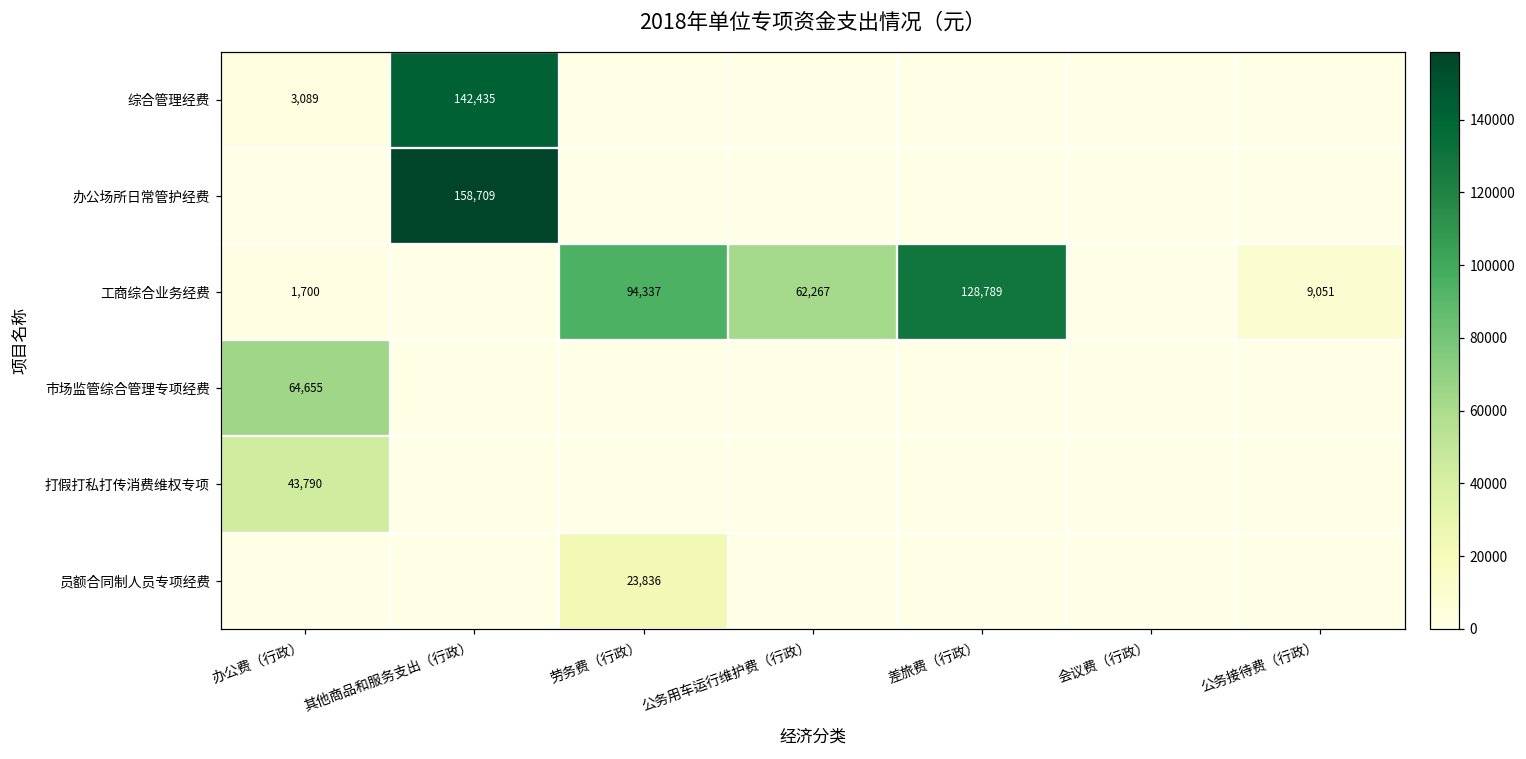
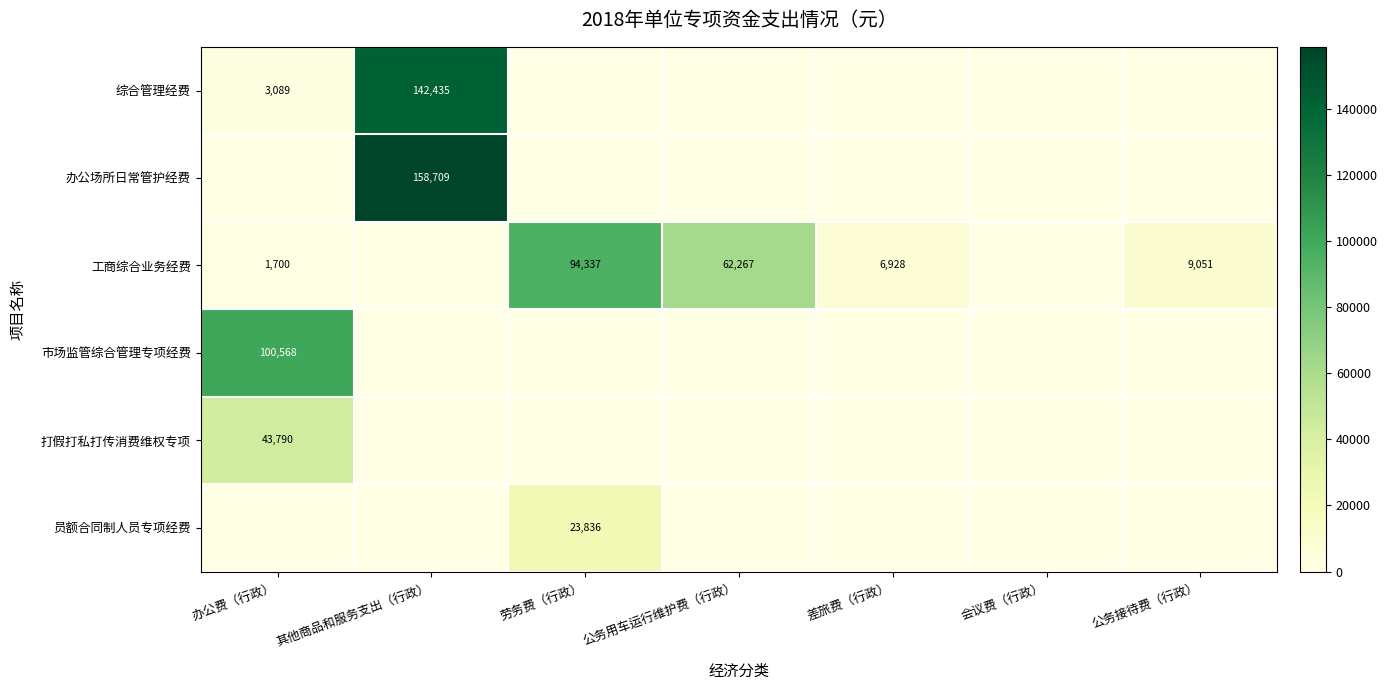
工商综合业务经费, 差旅费（行政）: 128,789 -> 6,928
市场监管综合管理专项经费, 办公费（行政）: 64,655 -> 100,568
